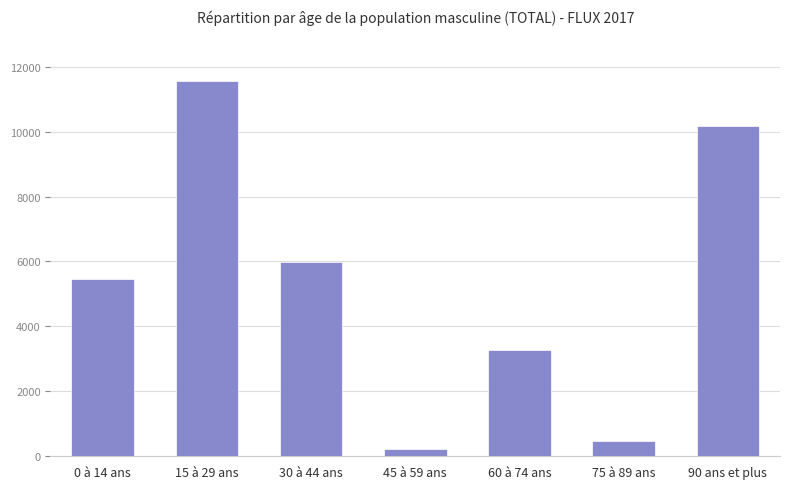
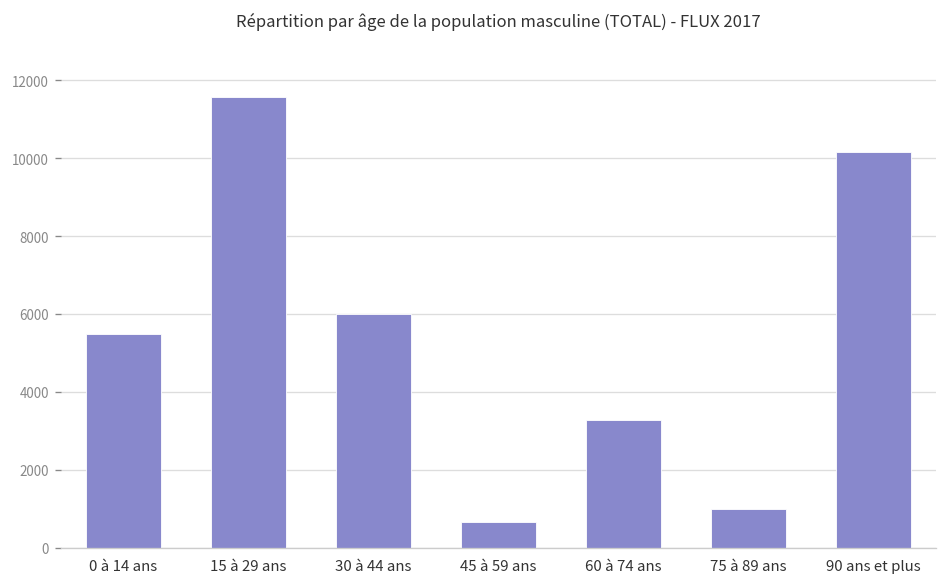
45 à 59 ans: 200 -> 700
75 à 89 ans: 500 -> 1000
